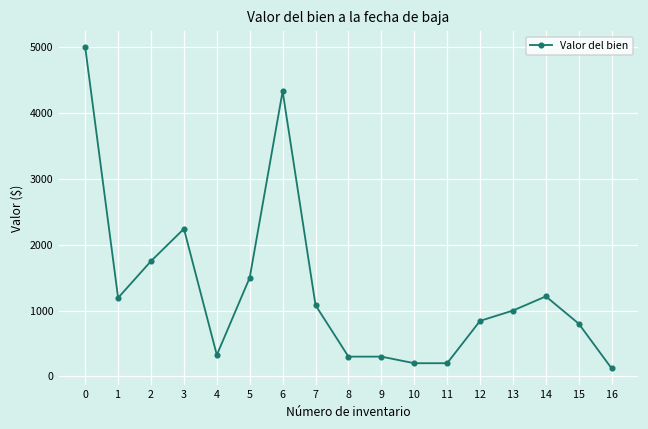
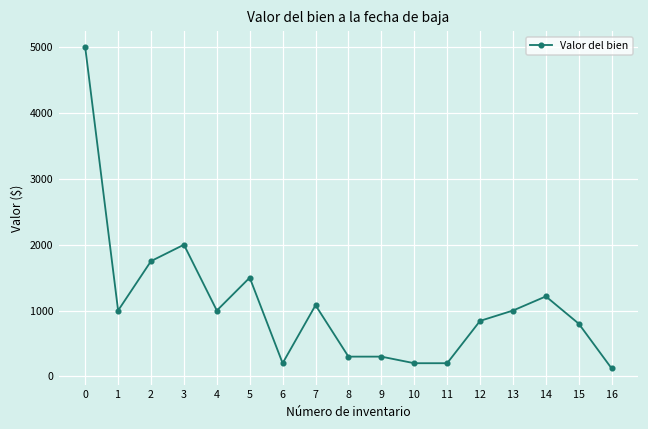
1: 1200 -> 1000
3: 2200 -> 2000
4: 300 -> 1000
6: 4300 -> 200
